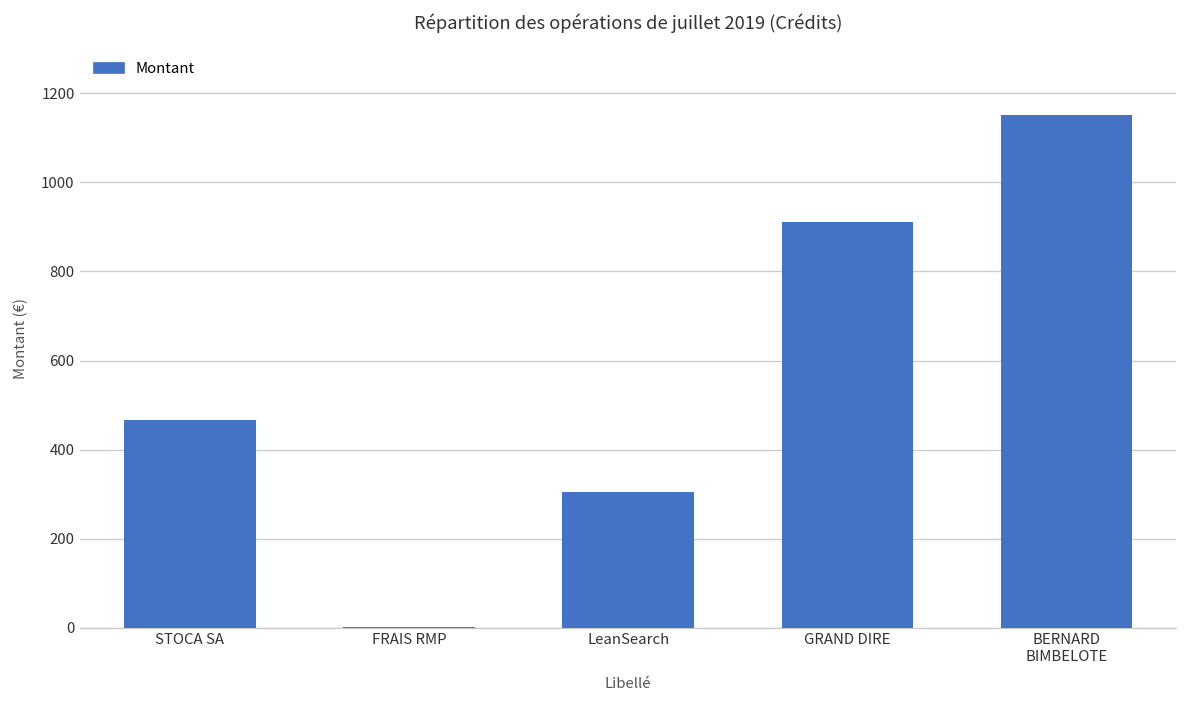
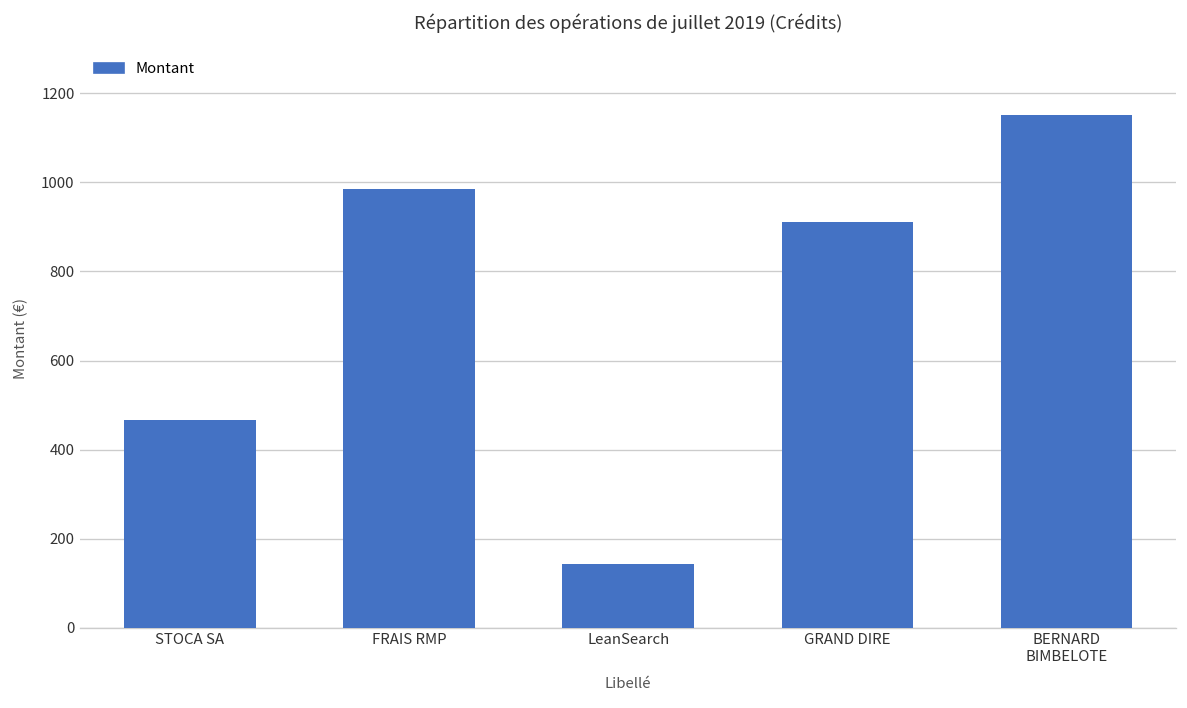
FRAIS RMP: 0 -> 980
LeanSearch: 300 -> 140
